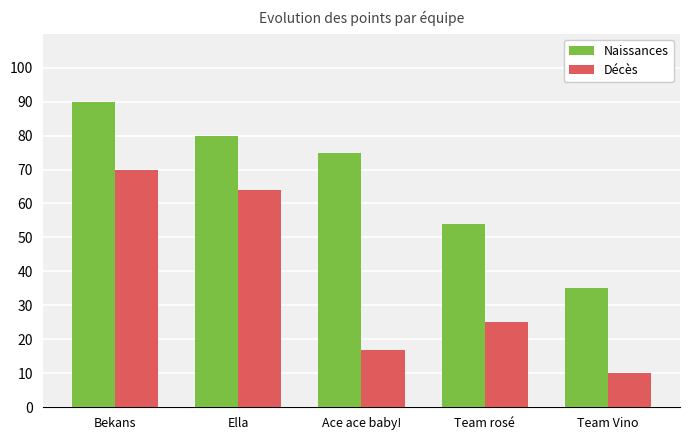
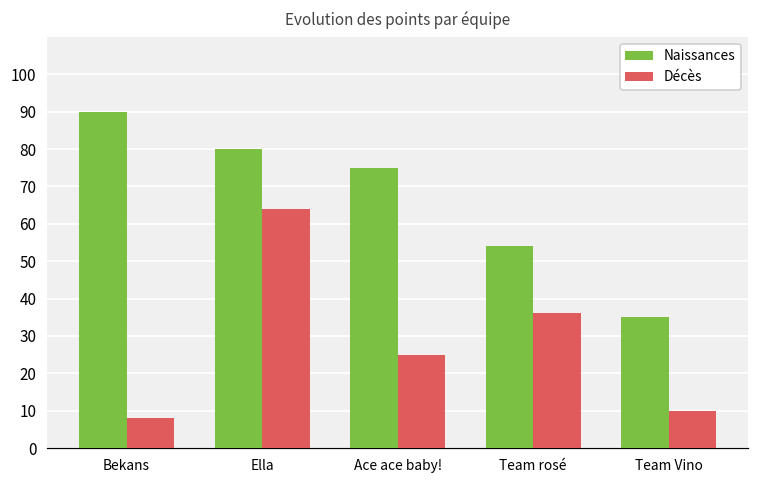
Décès, Bekans: 70 -> 8
Décès, Ace ace baby!: 17 -> 25
Décès, Team rosé: 25 -> 36
